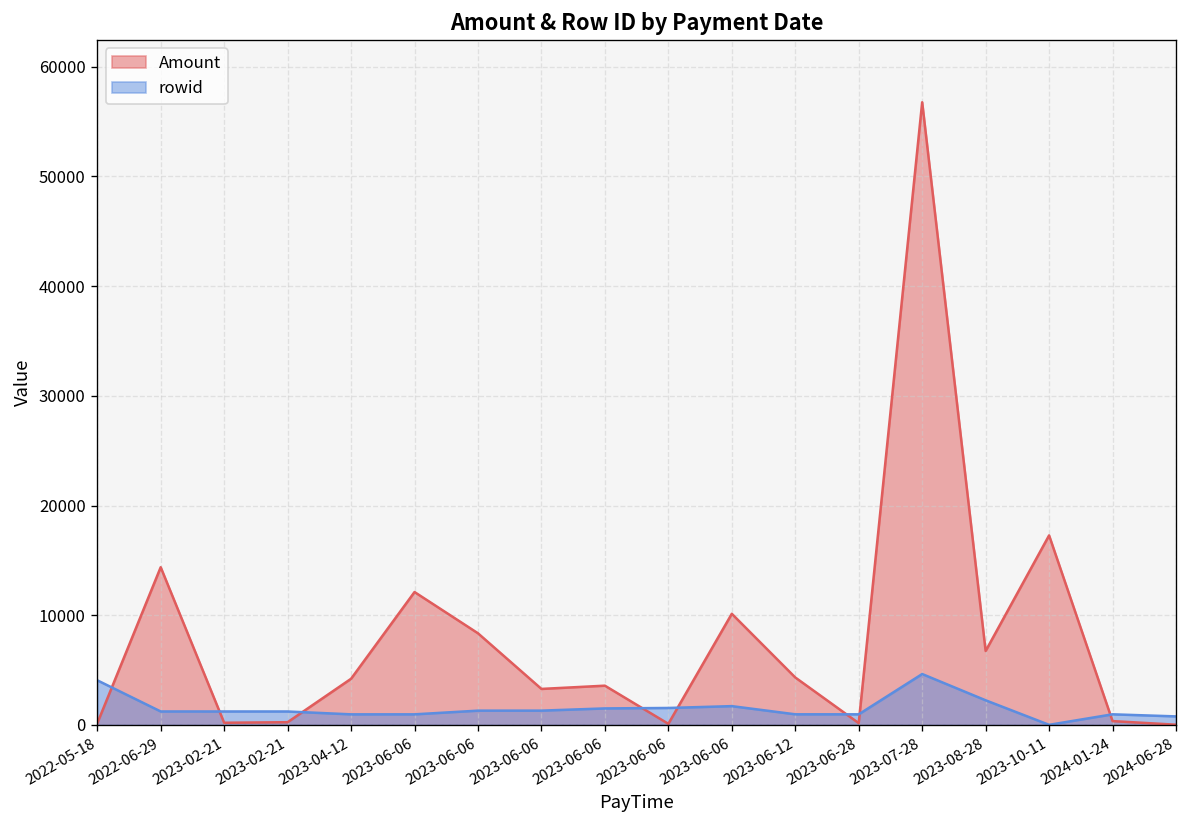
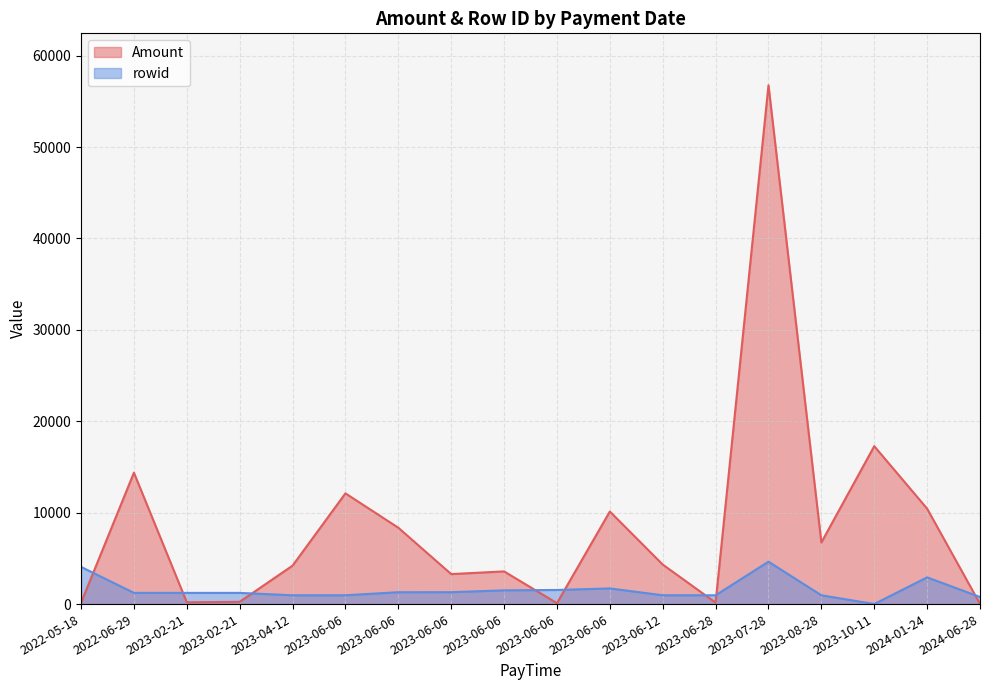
rowid, 2023-08-28: 2000 -> 1000
Amount, 2024-01-24: 0 -> 10000
rowid, 2024-01-24: 1000 -> 3000
